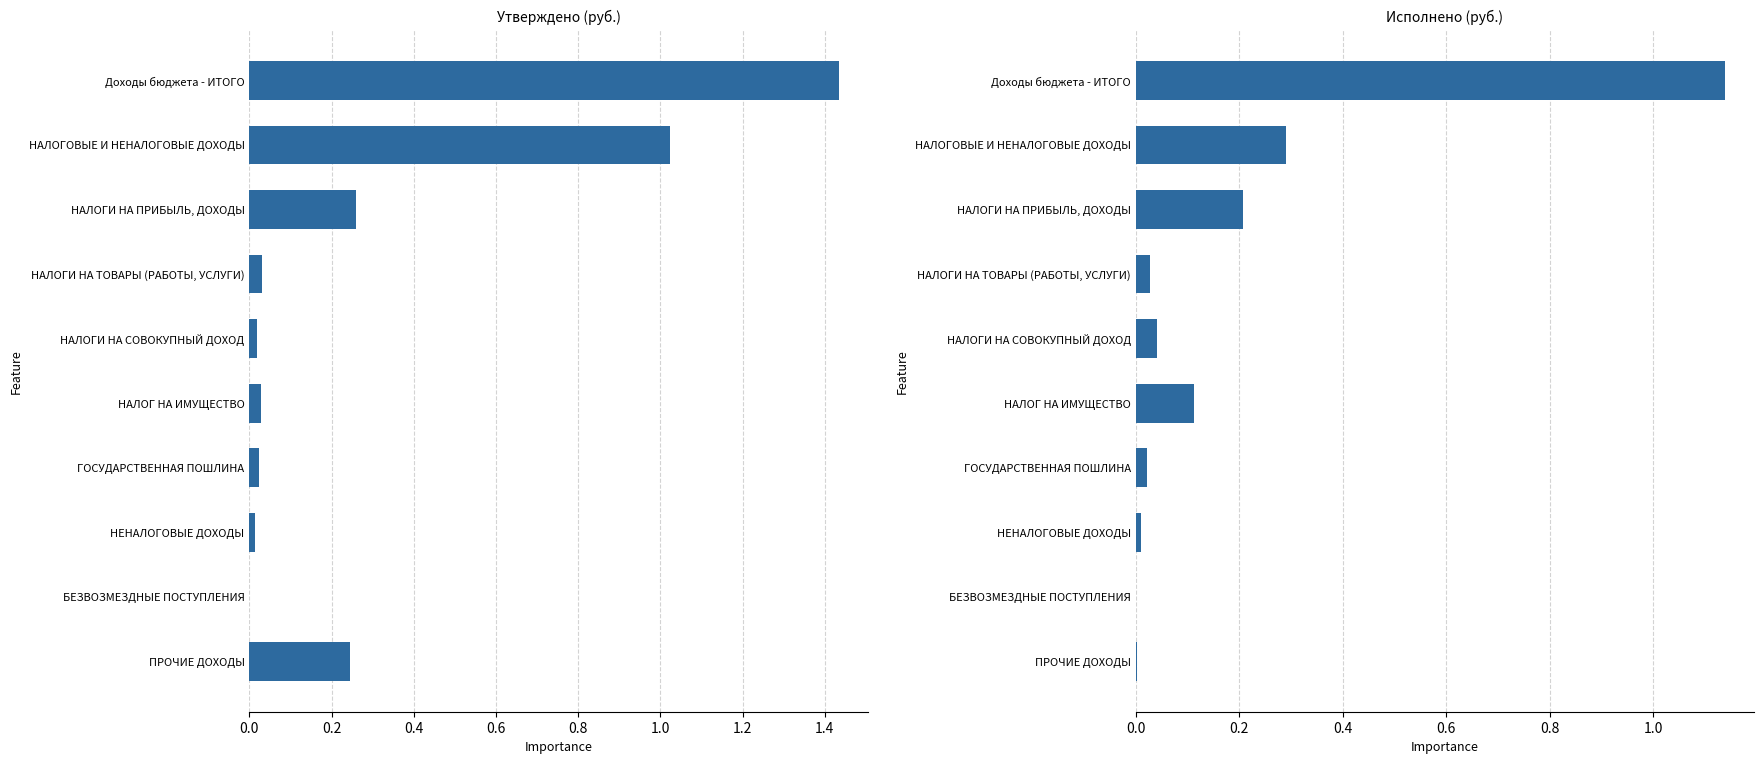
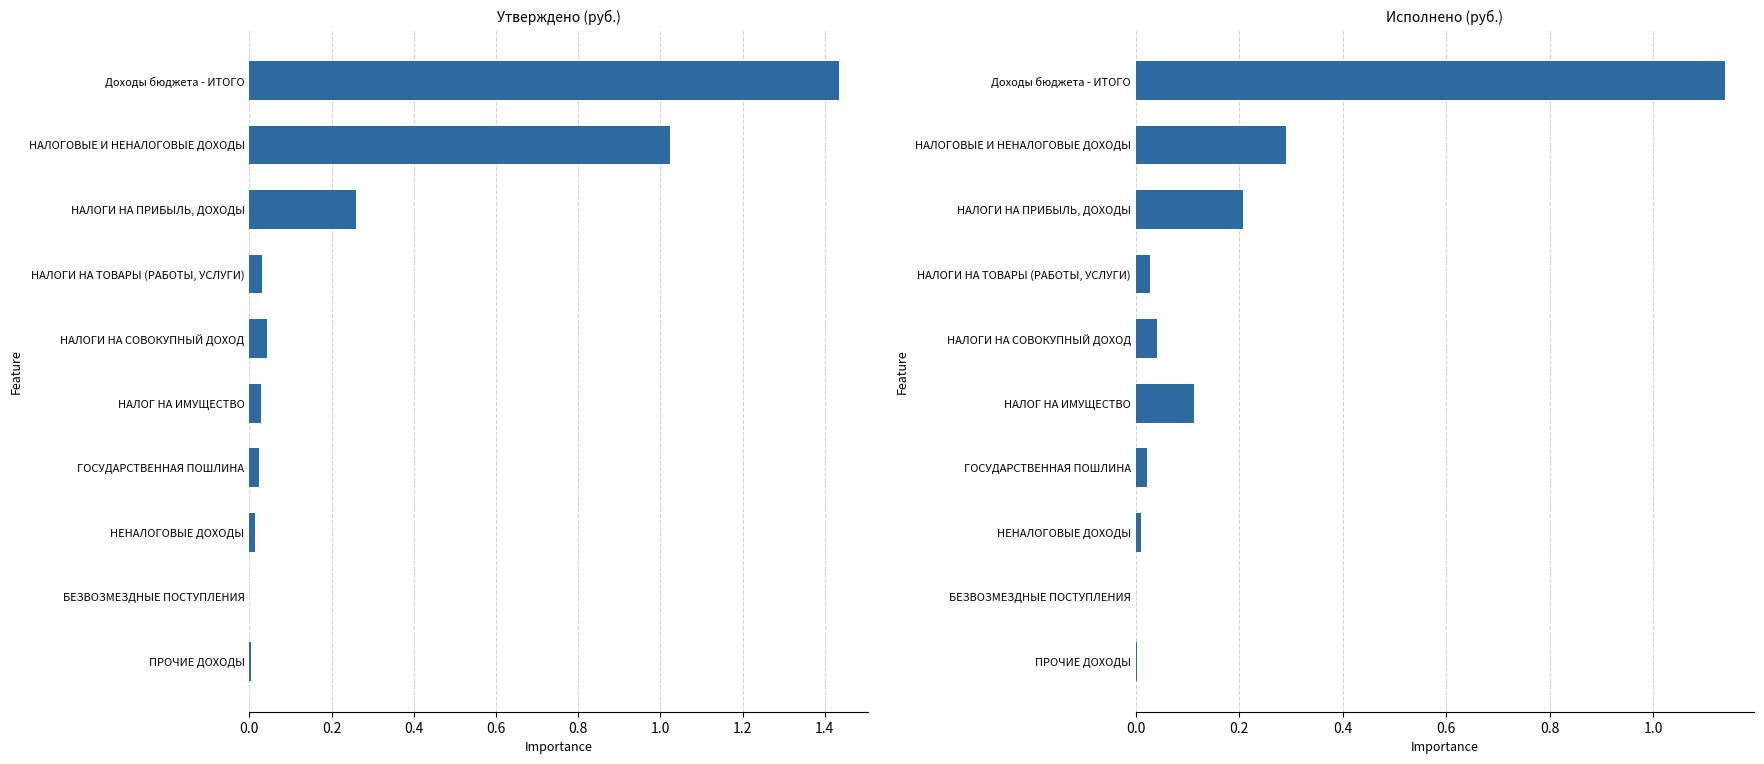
Утверждено (руб.), НАЛОГИ НА СОВОКУПНЫЙ ДОХОД: 0.02 -> 0.04
Утверждено (руб.), ПРОЧИЕ ДОХОДЫ: 0.25 -> 0.00
